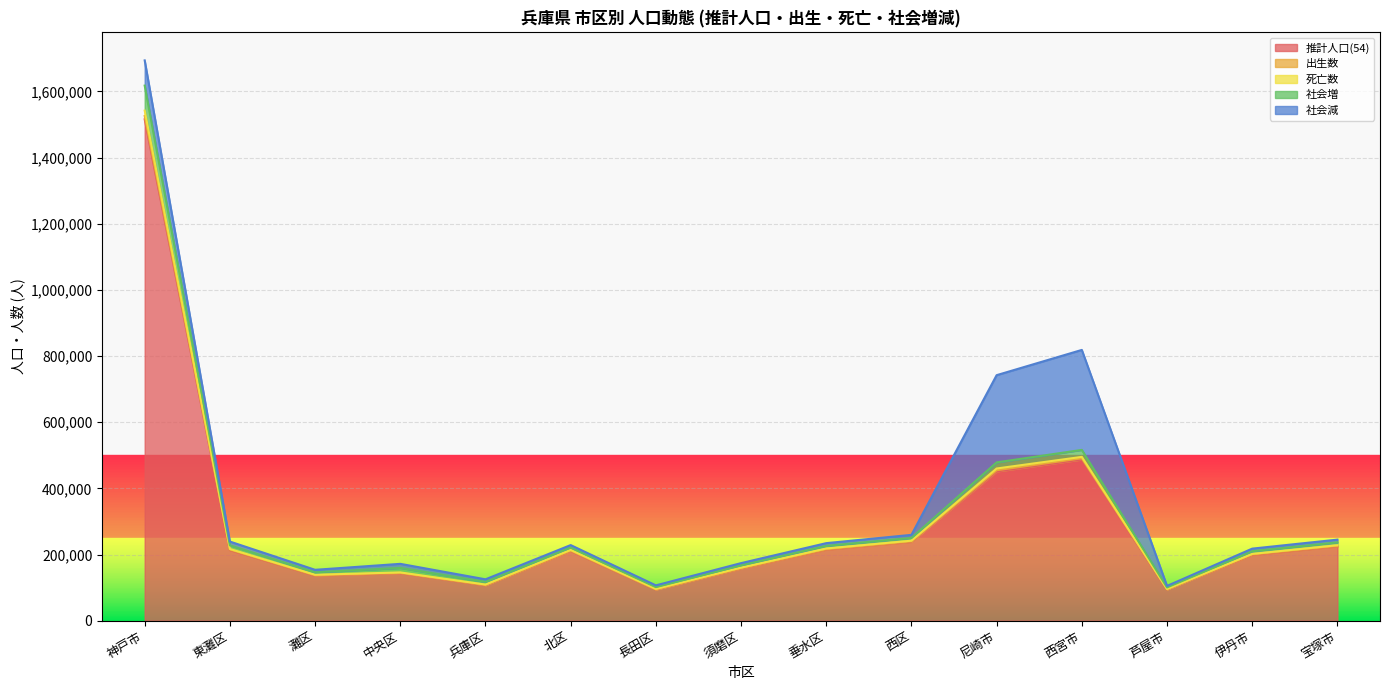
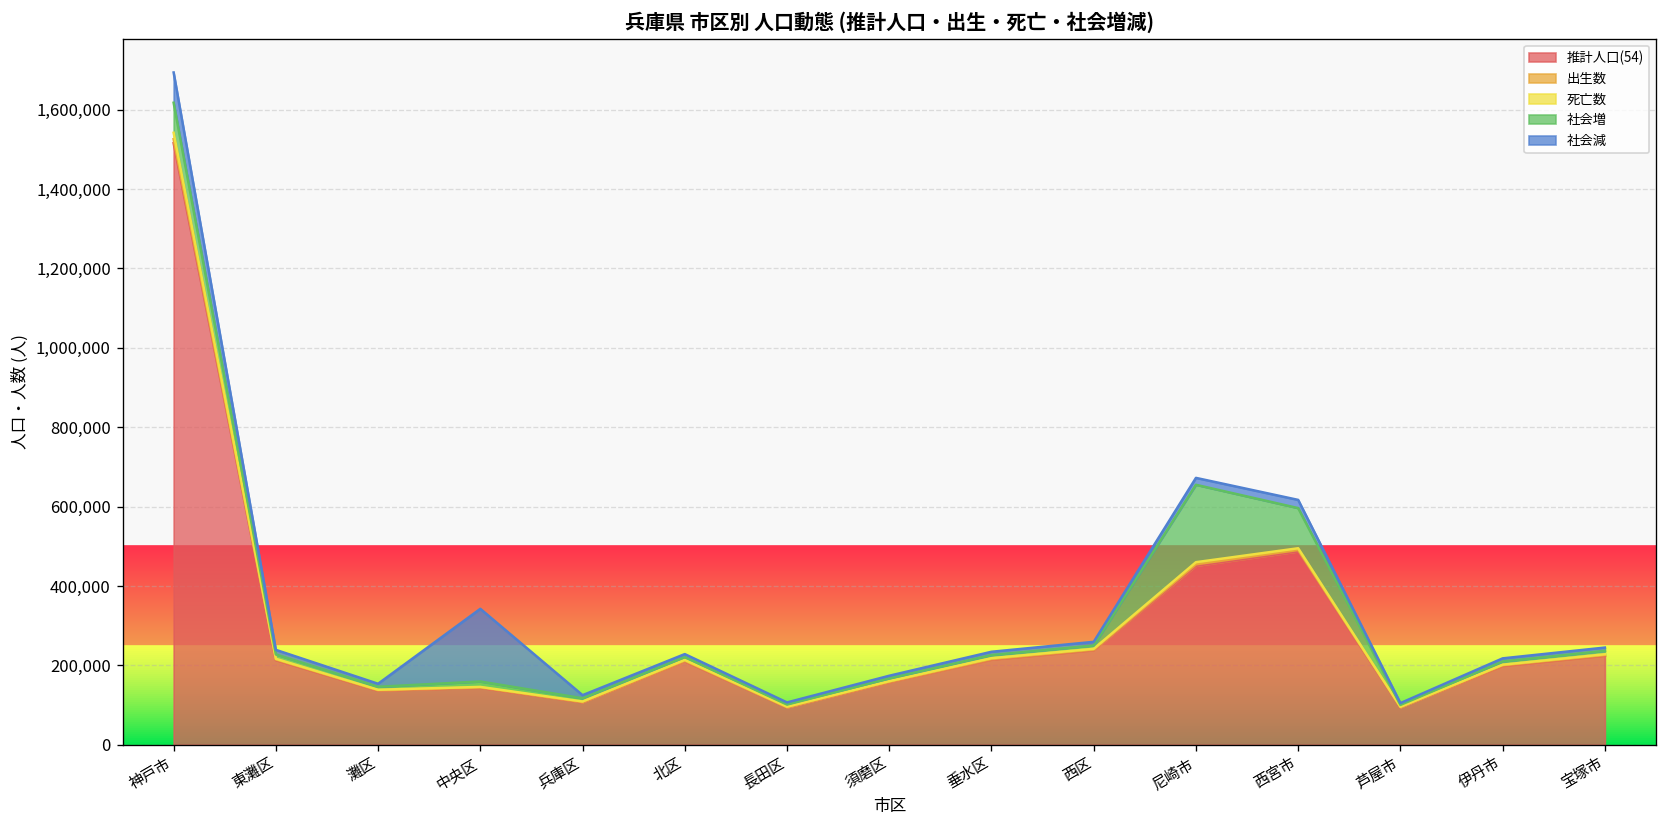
社会減, 中央区: 10,000 -> 180,000
社会増, 尼崎市: 20,000 -> 190,000
社会減, 尼崎市: 260,000 -> 20,000
社会増, 西宮市: 20,000 -> 100,000
社会減, 西宮市: 300,000 -> 20,000
